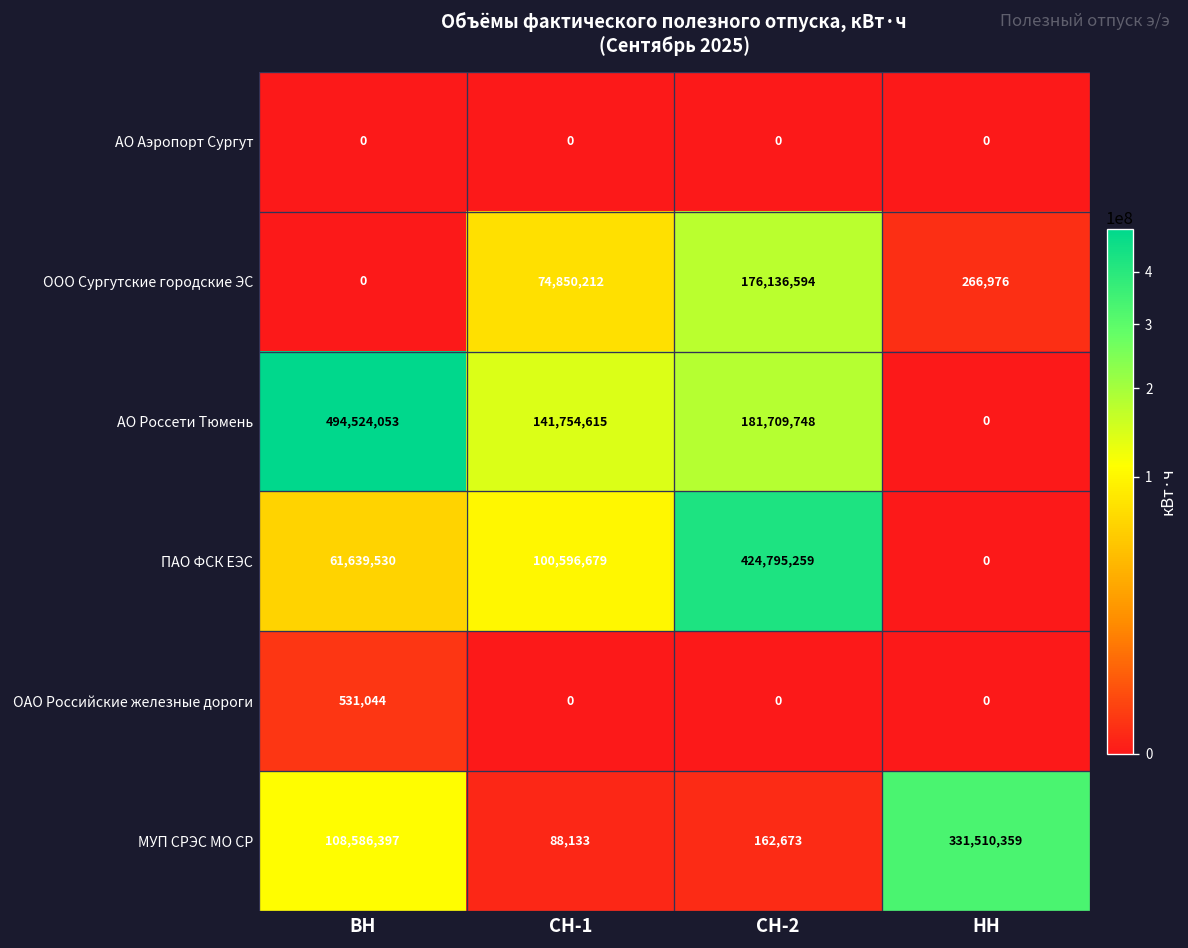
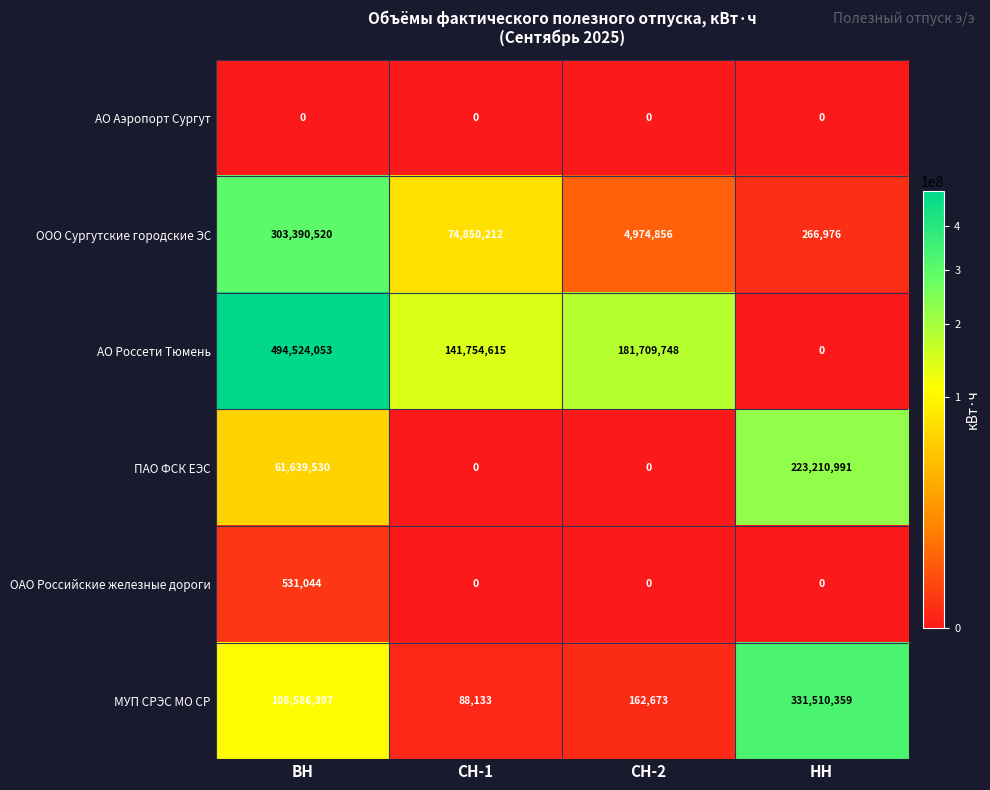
ООО Сургутские городские ЭС, ВН: 0 -> 303,390,520
ООО Сургутские городские ЭС, СН-2: 176,136,594 -> 4,974,856
ПАО ФСК ЕЭС, СН-1: 100,596,679 -> 0
ПАО ФСК ЕЭС, СН-2: 424,795,259 -> 0
ПАО ФСК ЕЭС, НН: 0 -> 223,210,991
